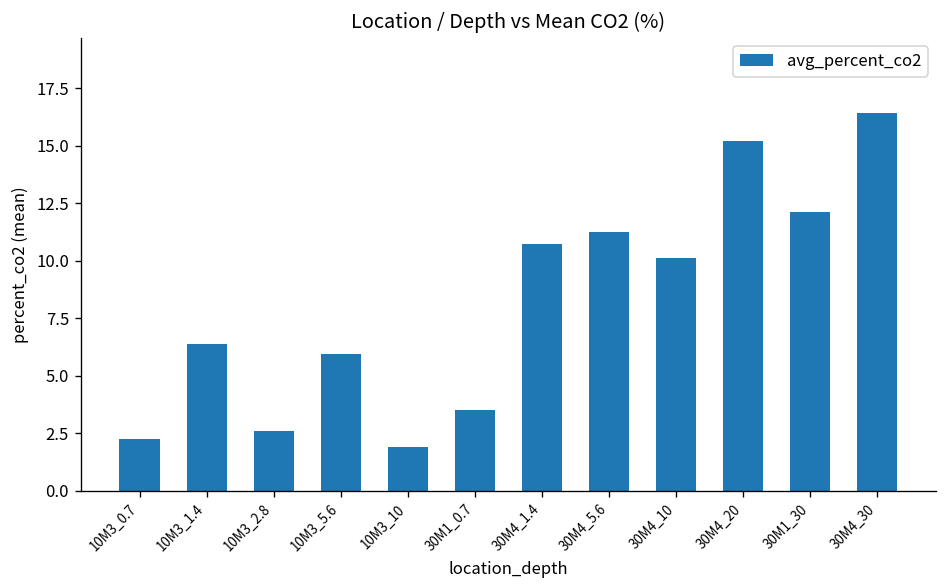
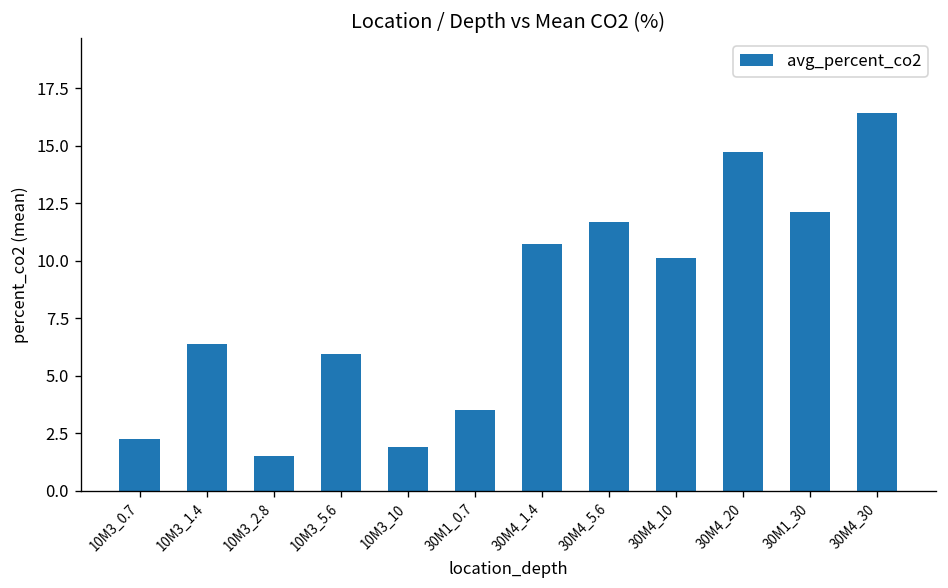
10M3_2.8: 2.6 -> 1.5
30M4_5.6: 11.3 -> 11.7
30M4_20: 15.2 -> 14.7
